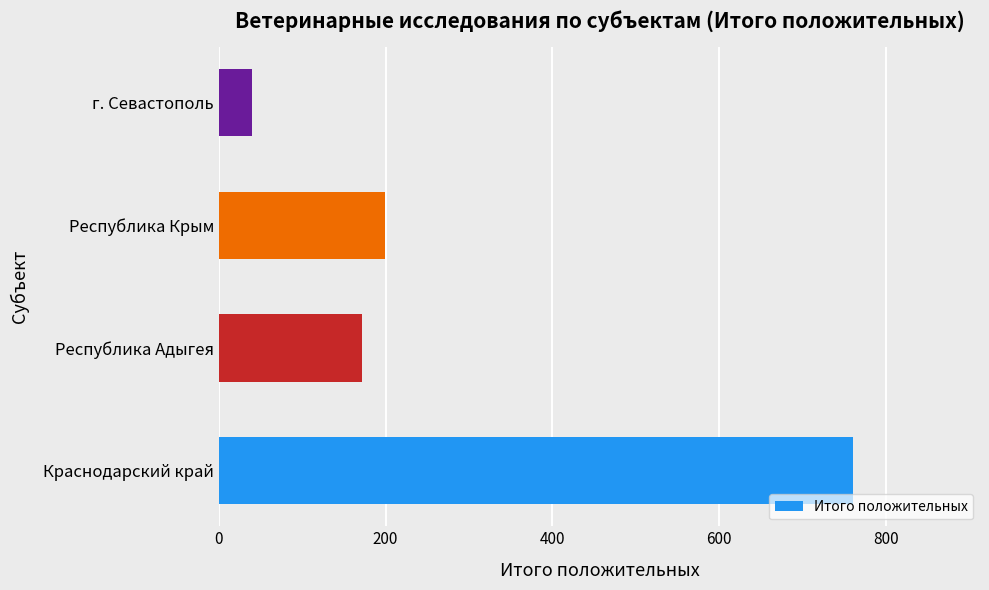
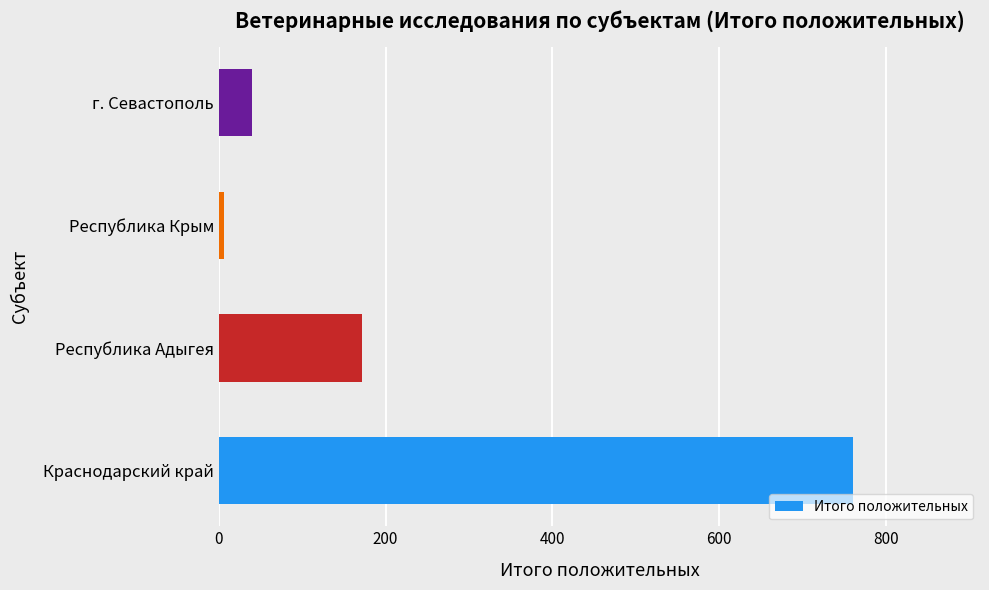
Республика Крым: 200 -> 10
